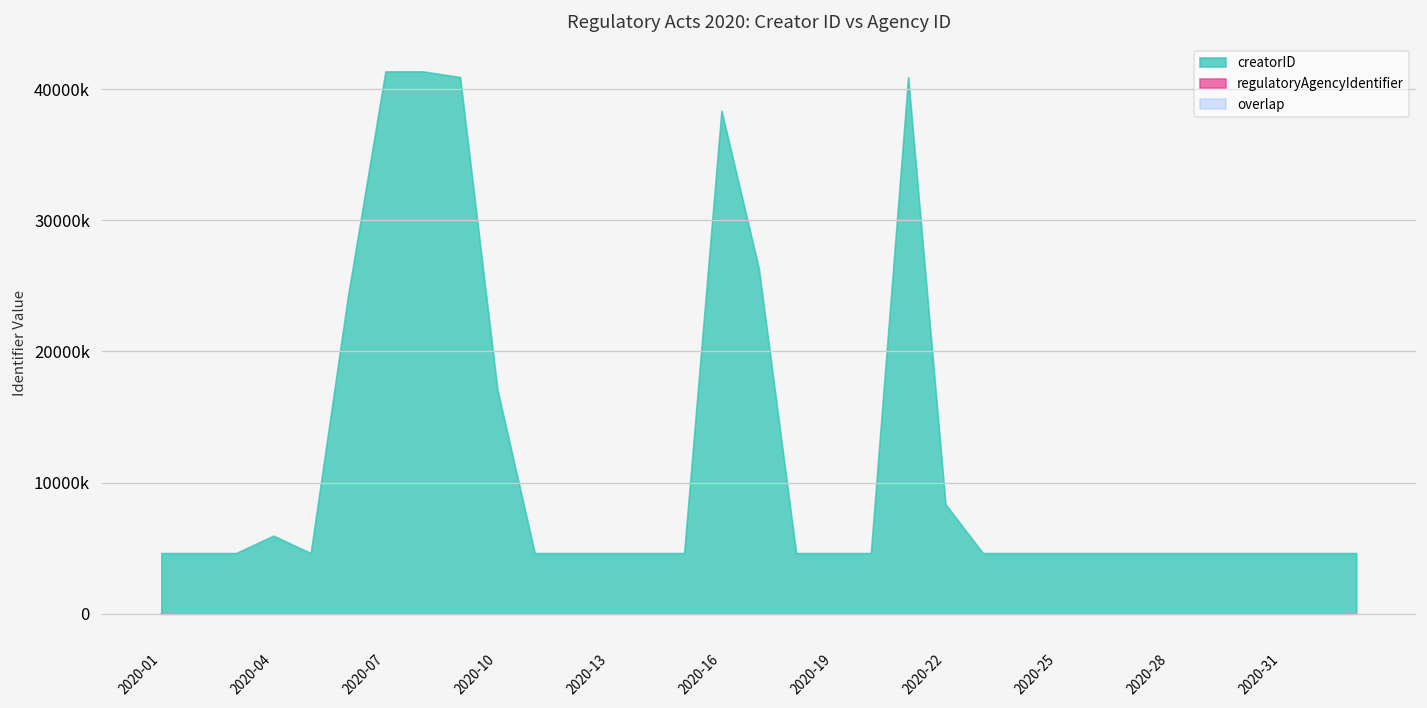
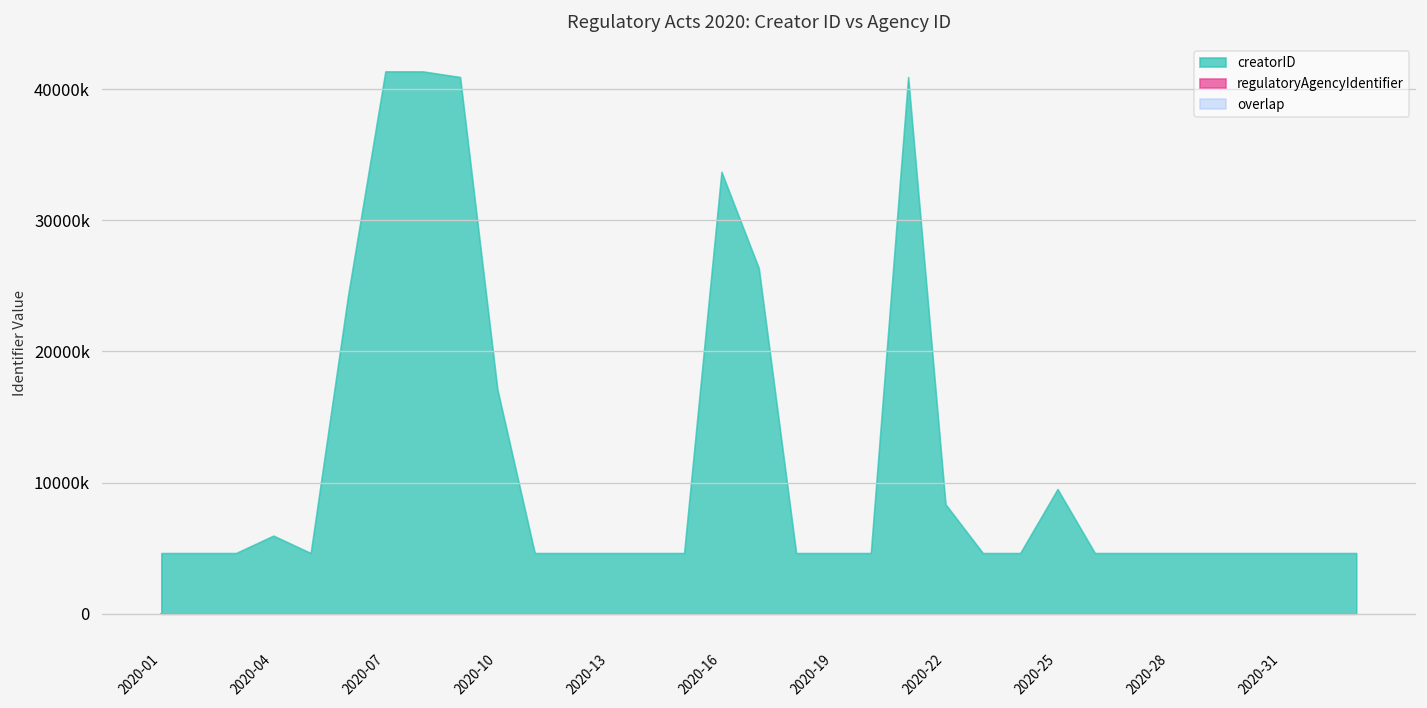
creatorID, 2020-16: 38400000 -> 33700000
creatorID, 2020-25: 4600000 -> 9500000
